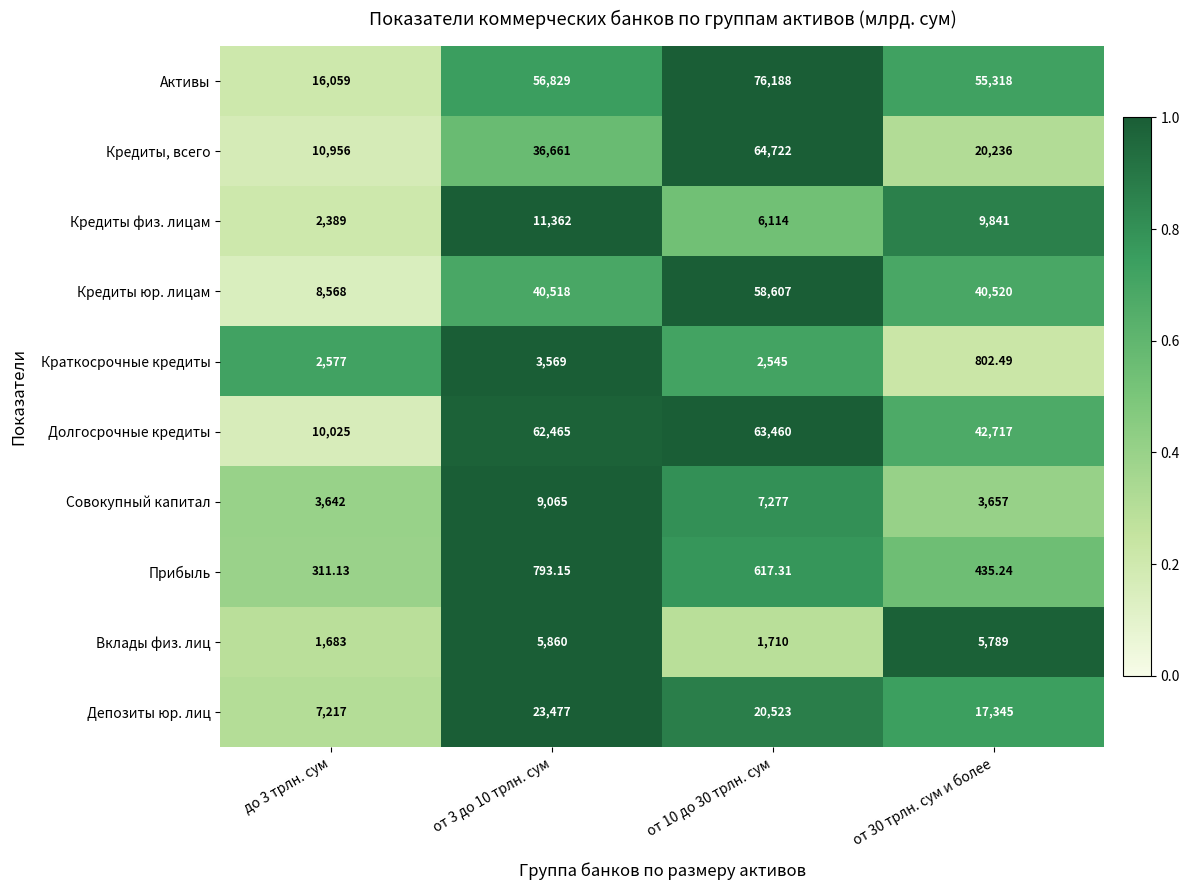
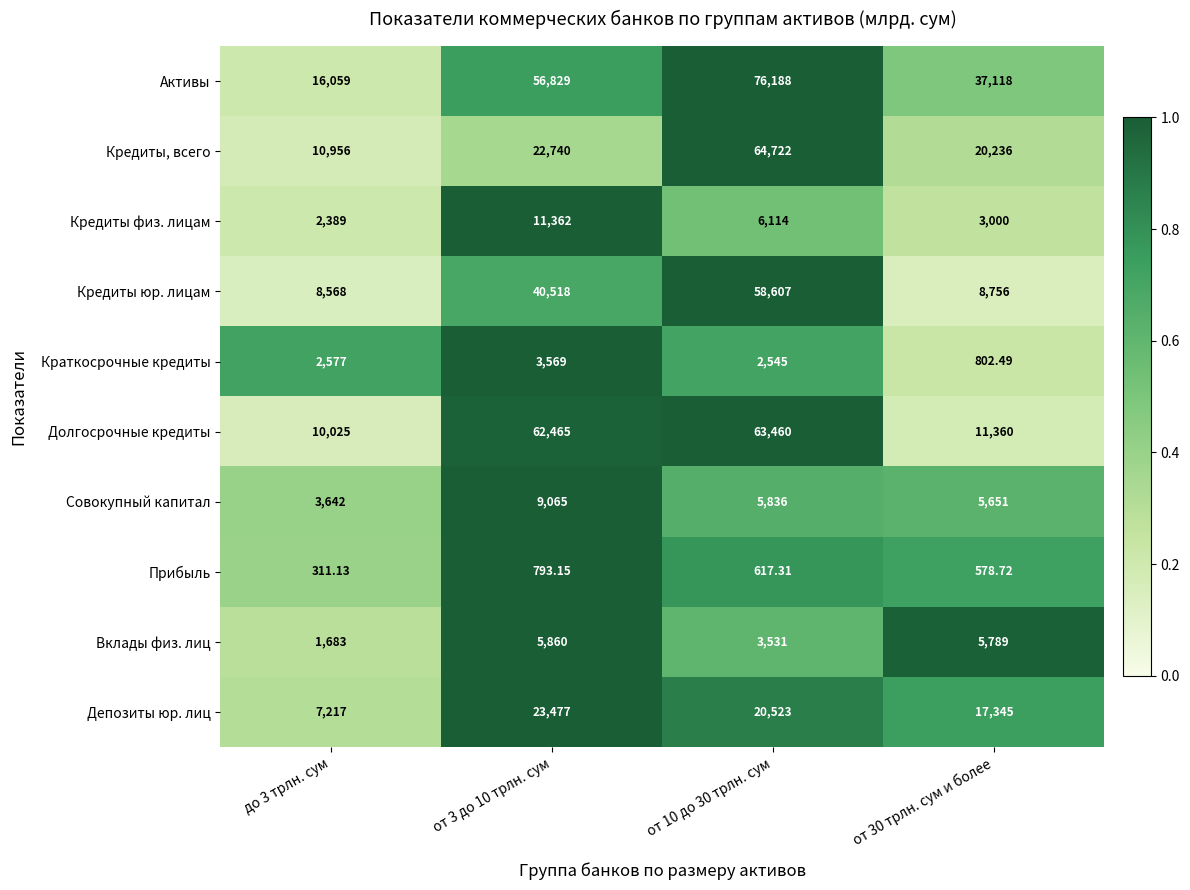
Активы, от 30 трлн. сум и более: 55,318 -> 37,118
Кредиты, всего, от 3 до 10 трлн. сум: 36,661 -> 22,740
Кредиты физ. лицам, от 30 трлн. сум и более: 9,841 -> 3,000
Кредиты юр. лицам, от 30 трлн. сум и более: 40,520 -> 8,756
Долгосрочные кредиты, от 30 трлн. сум и более: 42,717 -> 11,360
Совокупный капитал, от 10 до 30 трлн. сум: 7,277 -> 5,836
Совокупный капитал, от 30 трлн. сум и более: 3,657 -> 5,651
Прибыль, от 30 трлн. сум и более: 435.24 -> 578.72
Вклады физ. лиц, от 10 до 30 трлн. сум: 1,710 -> 3,531
